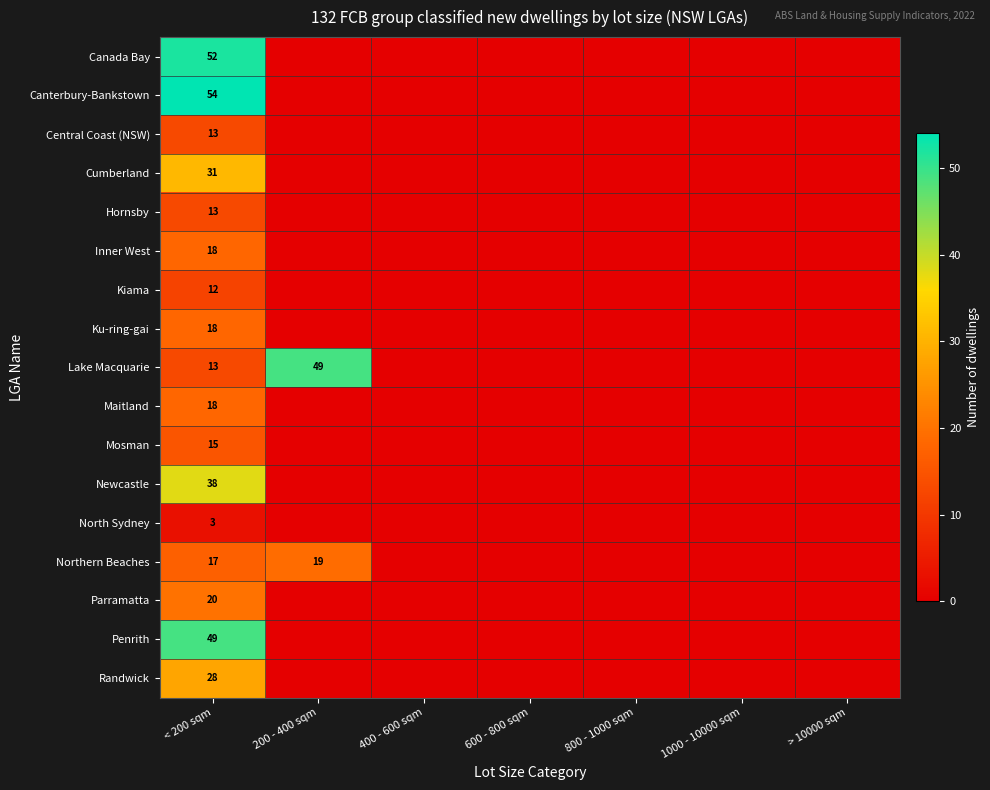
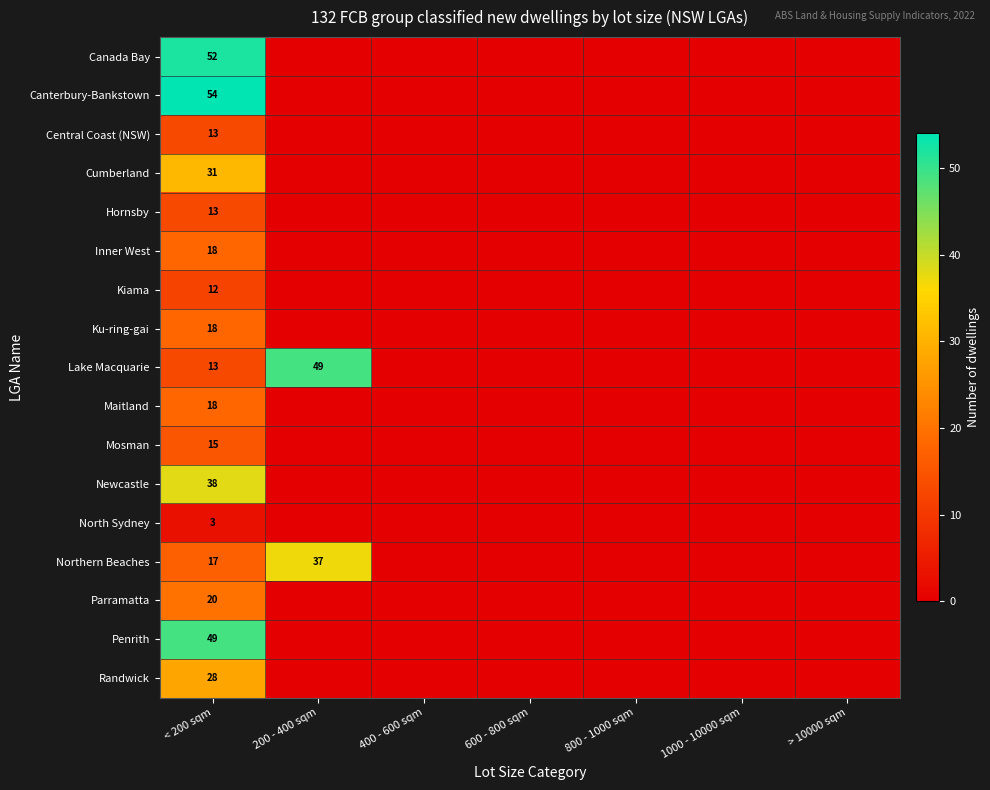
Northern Beaches, 200 - 400 sqm: 19 -> 37
